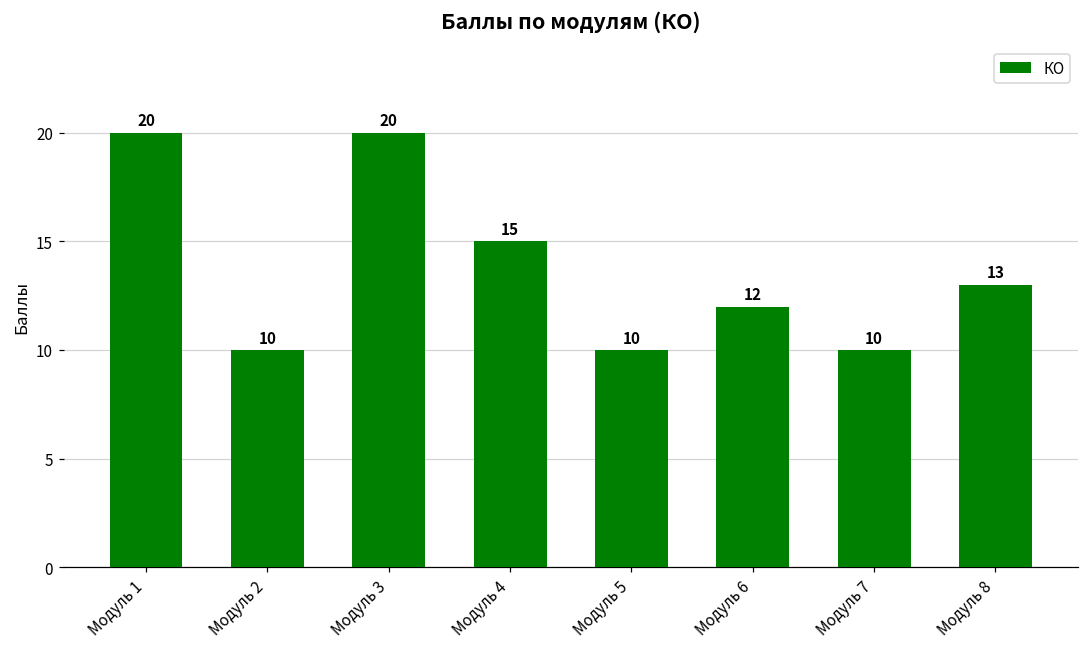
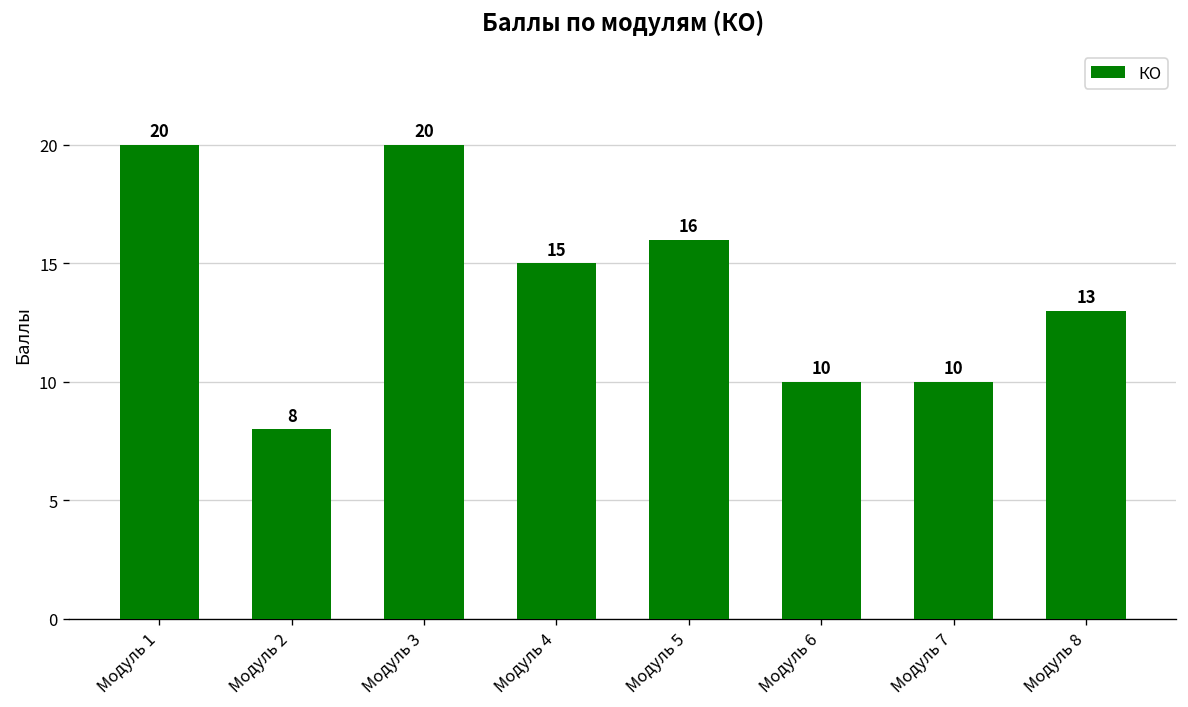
Модуль 2: 10 -> 8
Модуль 5: 10 -> 16
Модуль 6: 12 -> 10
